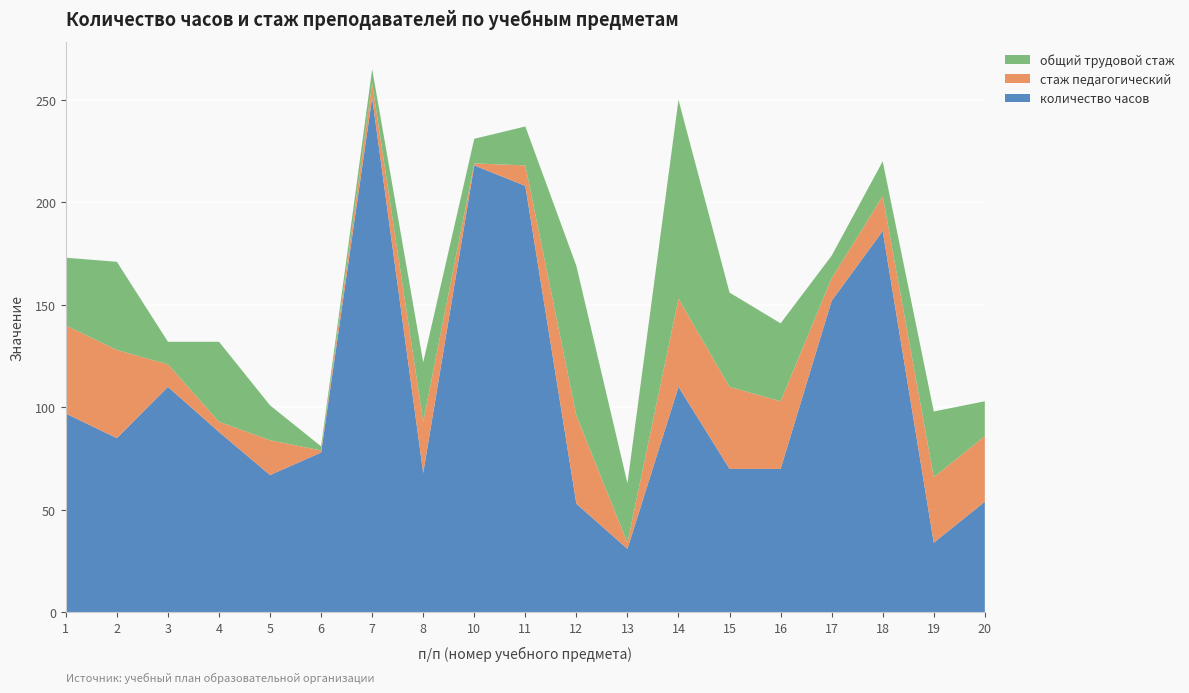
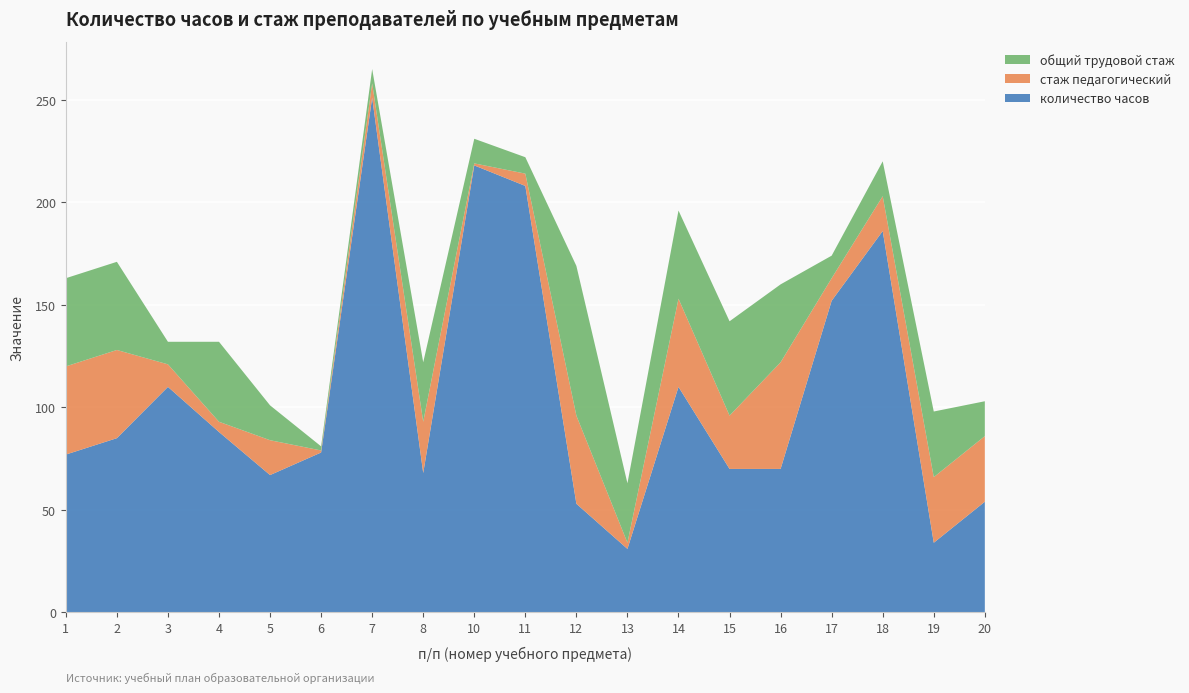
количество часов, 1: 97 -> 77
общий трудовой стаж, 1: 33 -> 43
стаж педагогический, 11: 10 -> 6
общий трудовой стаж, 11: 19 -> 8
общий трудовой стаж, 14: 97 -> 43
стаж педагогический, 15: 40 -> 26
стаж педагогический, 16: 33 -> 52
